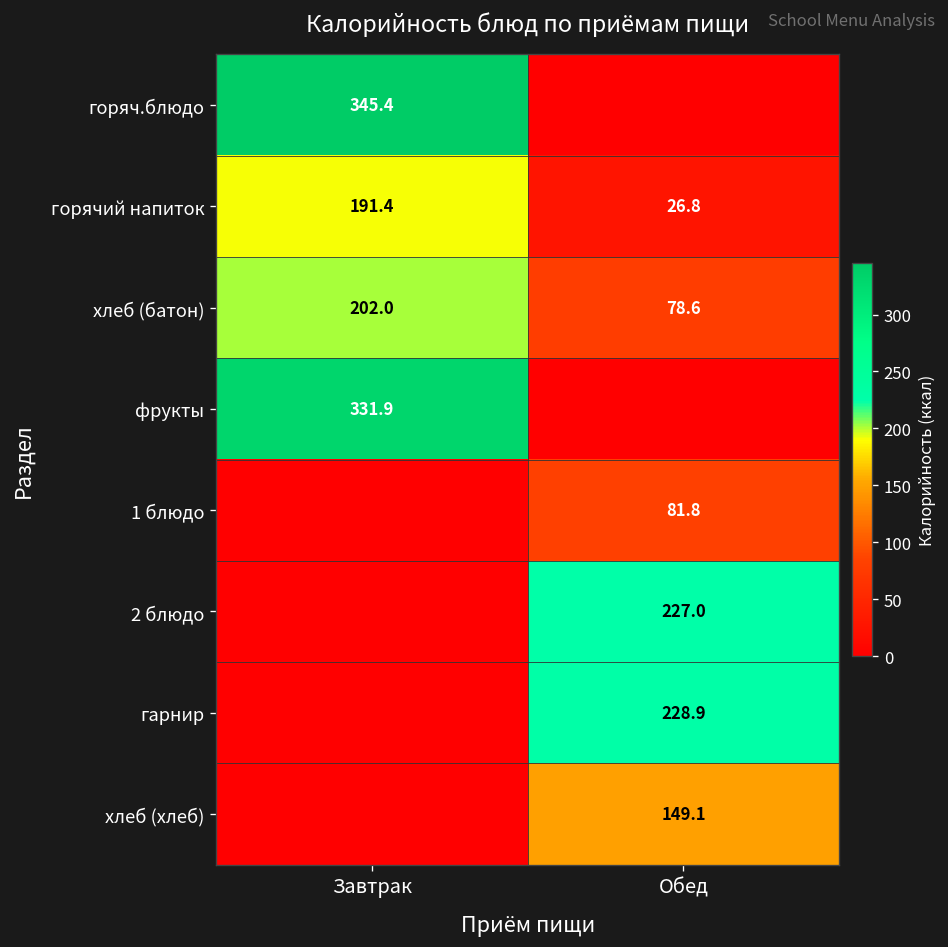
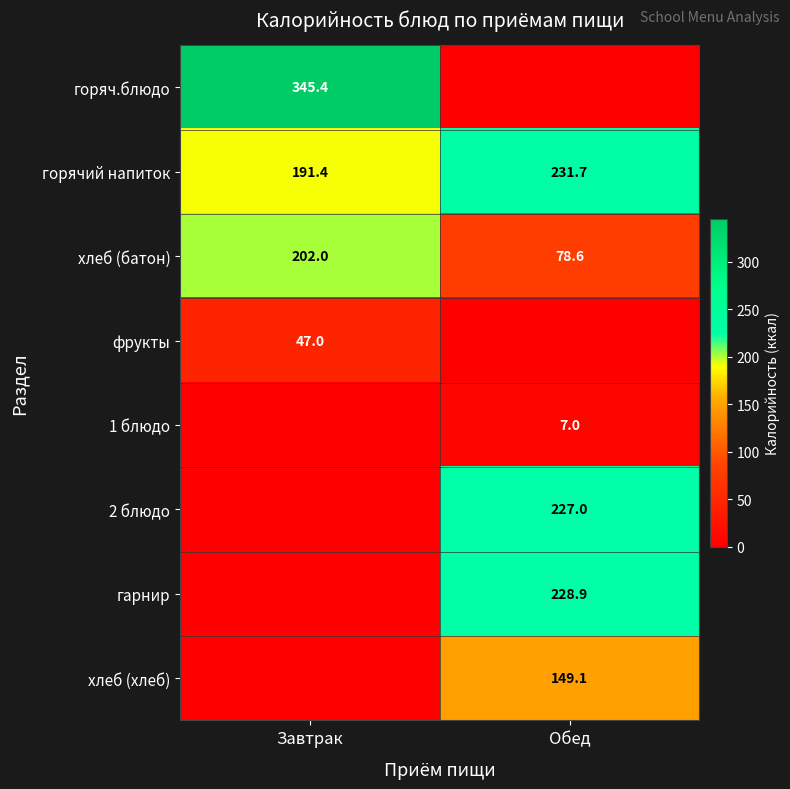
горячий напиток, Обед: 26.8 -> 231.7
фрукты, Завтрак: 331.9 -> 47.0
1 блюдо, Обед: 81.8 -> 7.0
